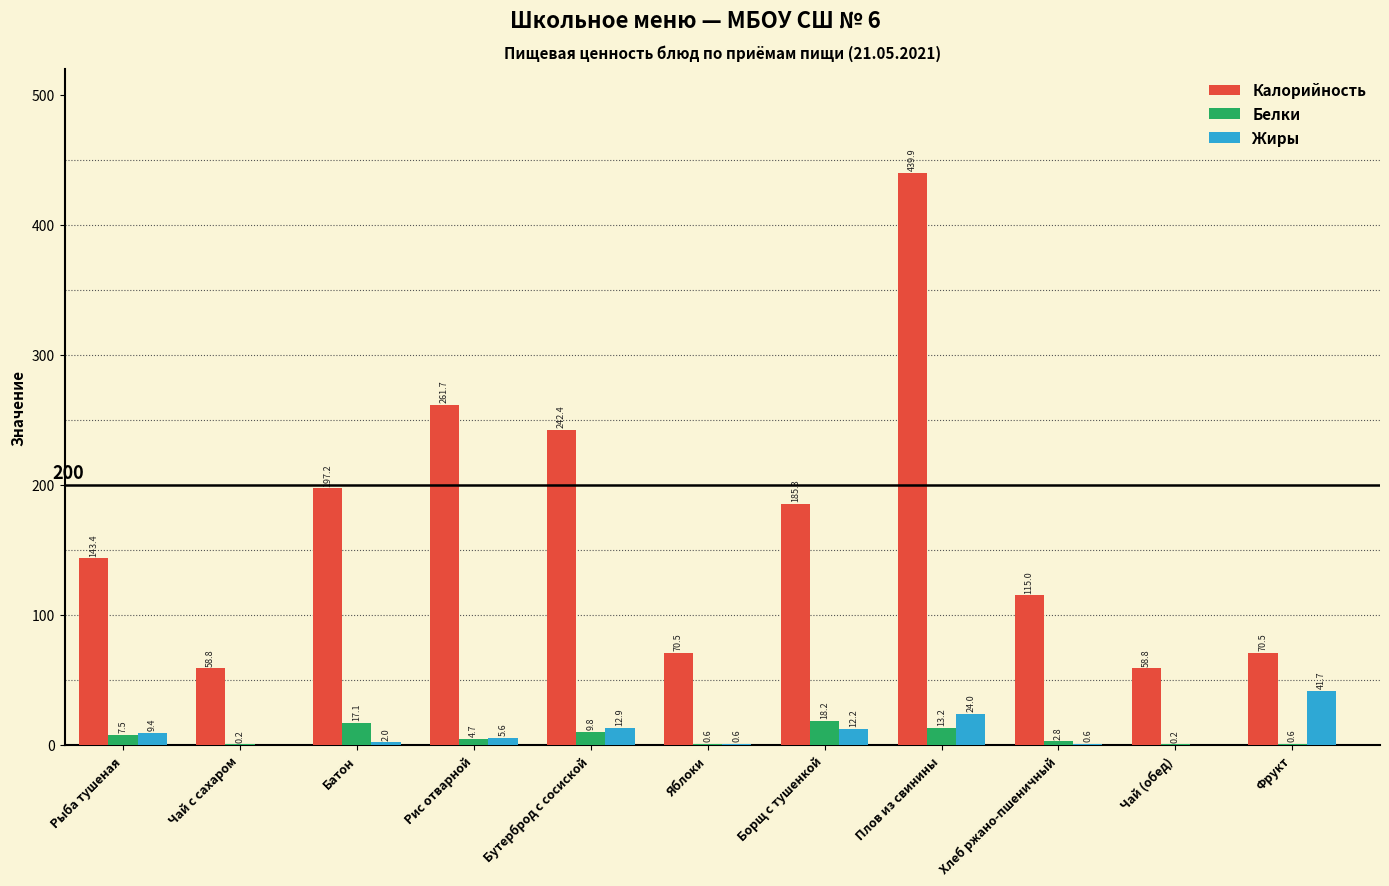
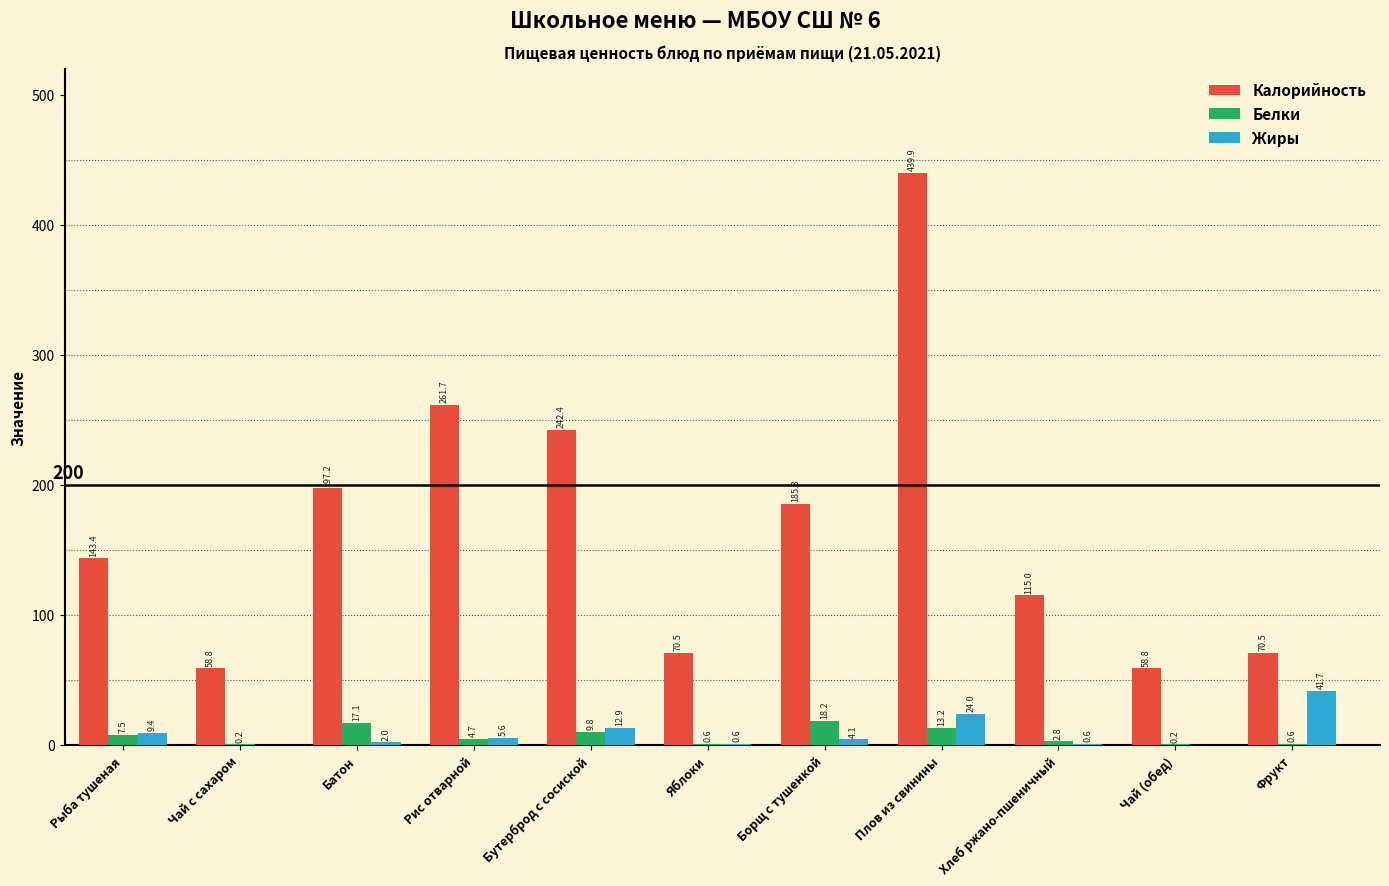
Жиры, Борщ с тушенкой: 12.2 -> 4.1
